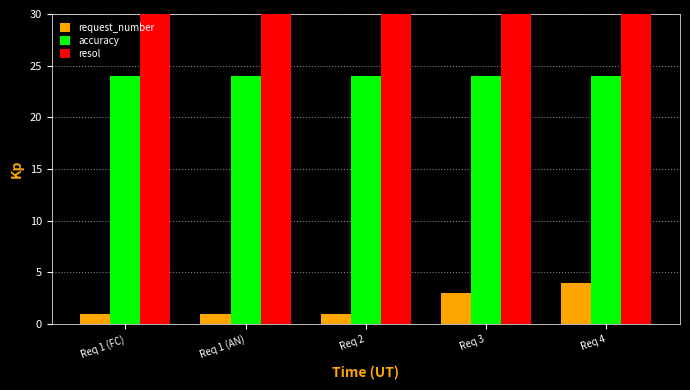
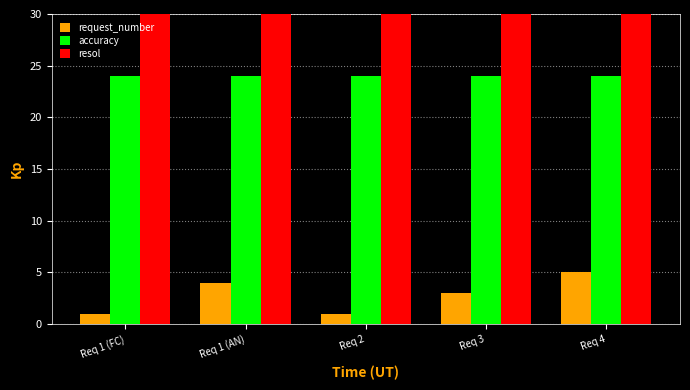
request_number, Req 1 (AN): 1 -> 4
request_number, Req 4: 4 -> 5
